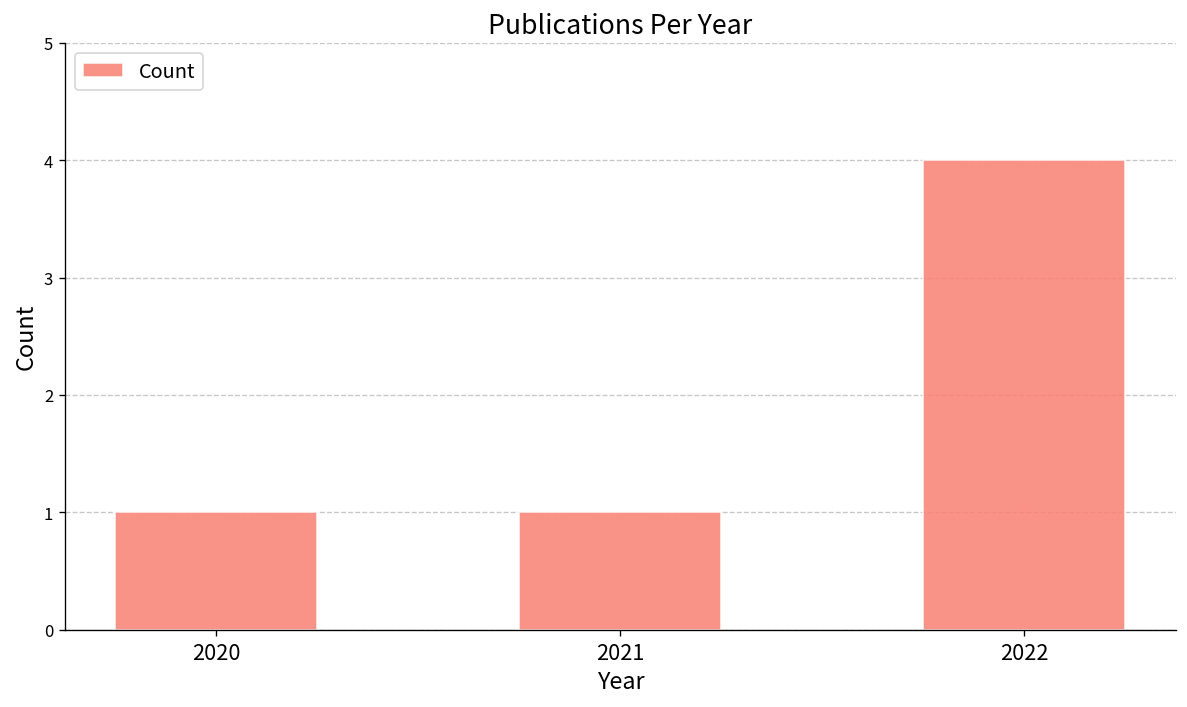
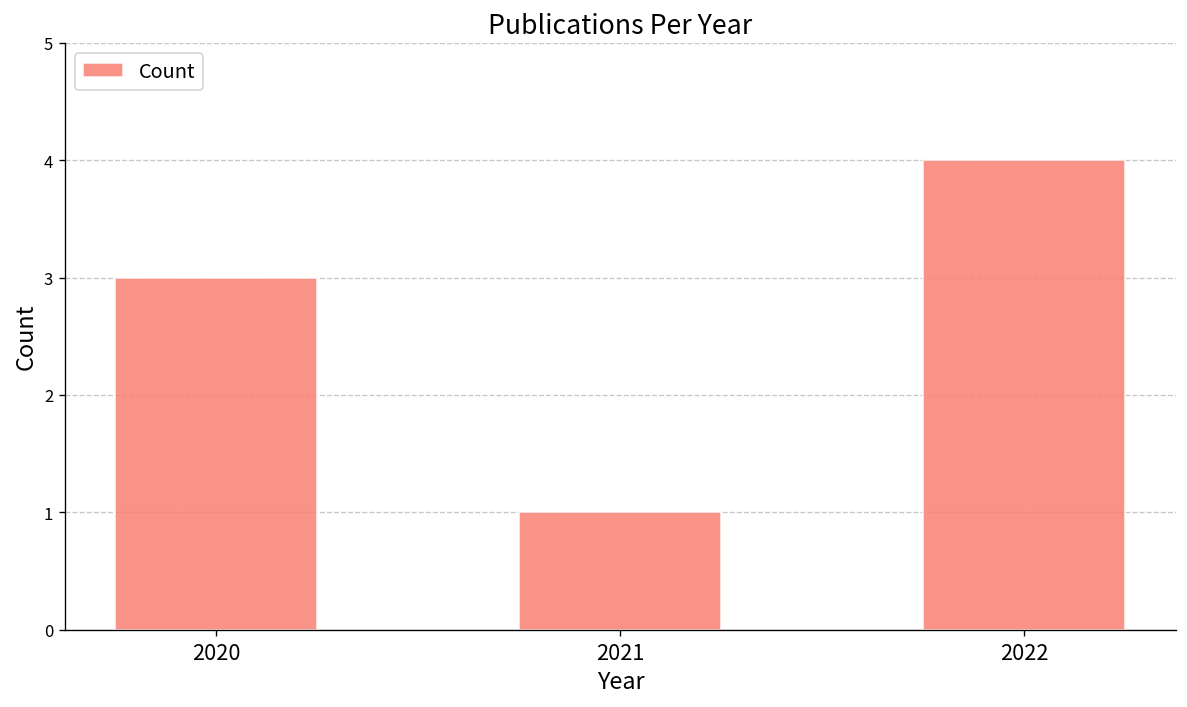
2020: 1 -> 3
